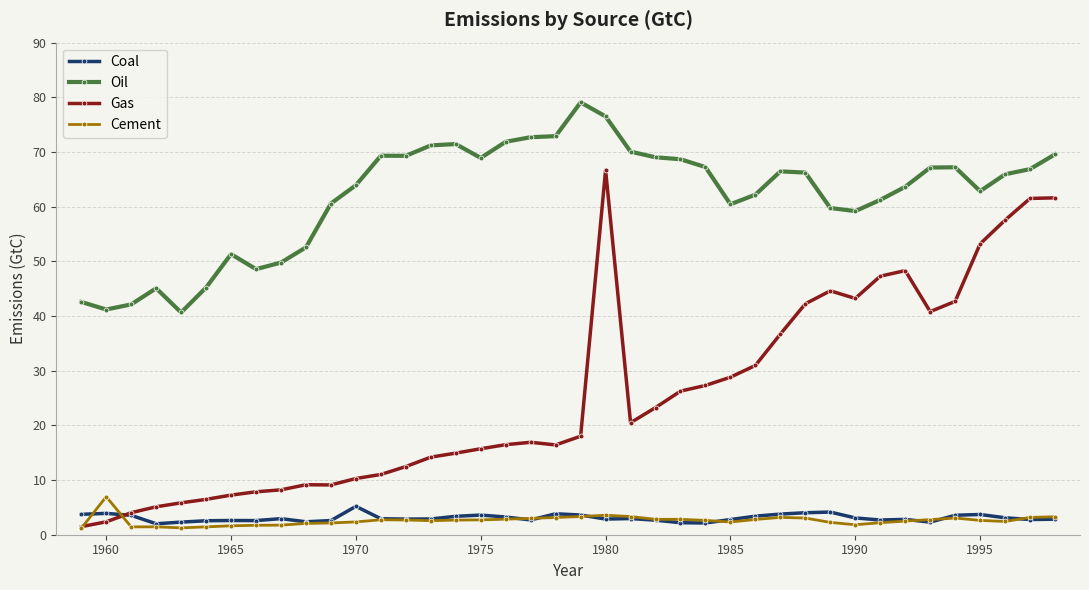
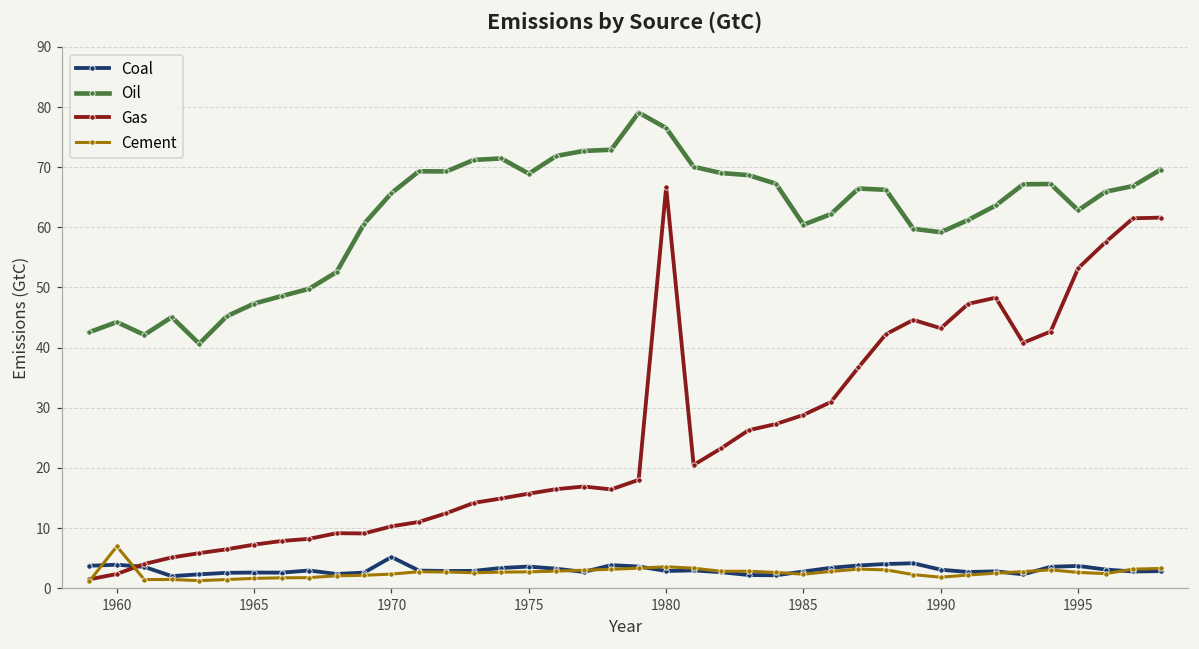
Oil, 1960: 41 -> 44
Oil, 1965: 51 -> 47
Oil, 1970: 64 -> 66
